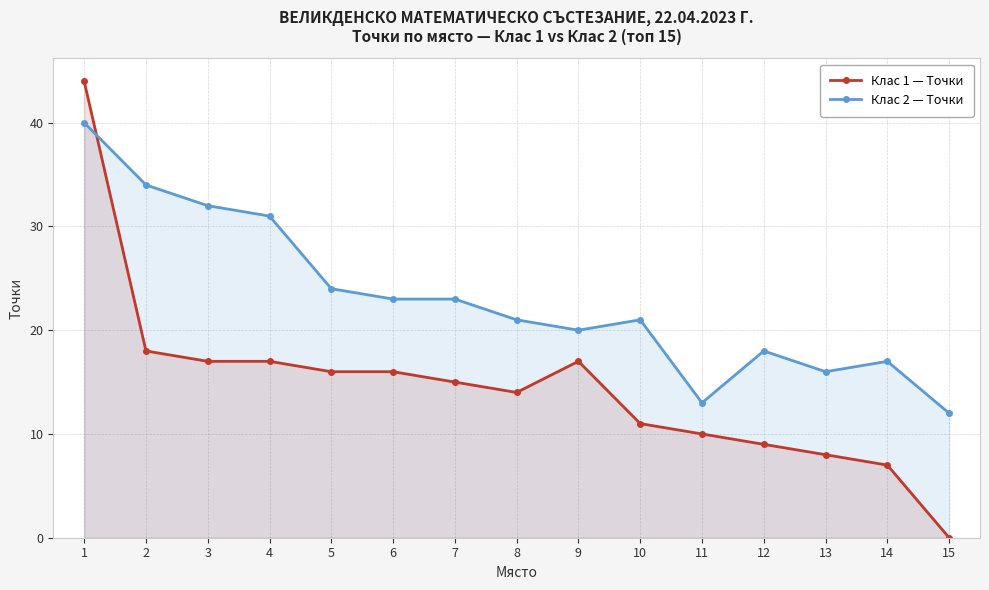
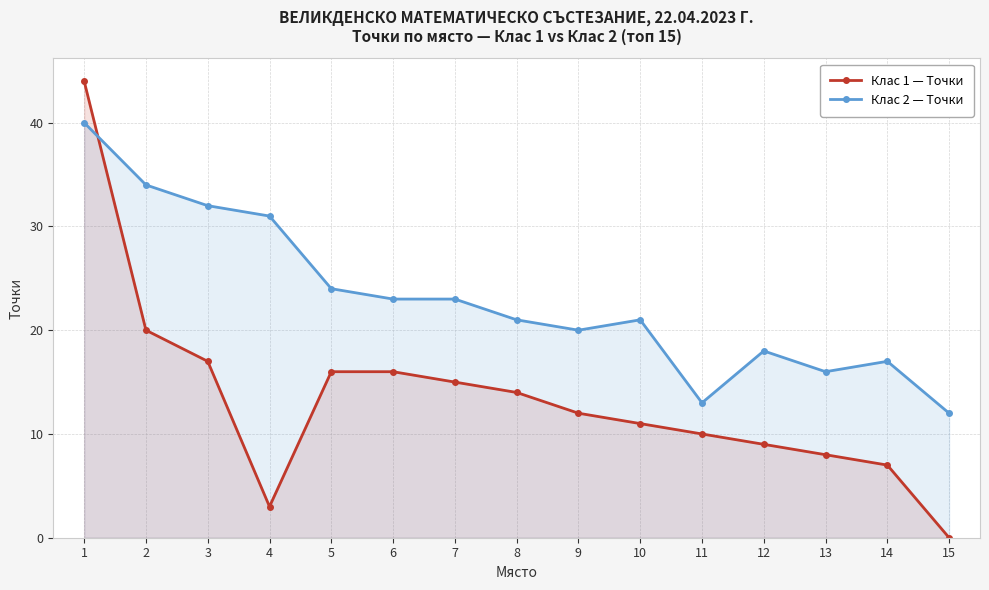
Клас 1 — Точки, 2: 18 -> 20
Клас 1 — Точки, 4: 17 -> 3
Клас 1 — Точки, 9: 17 -> 12
